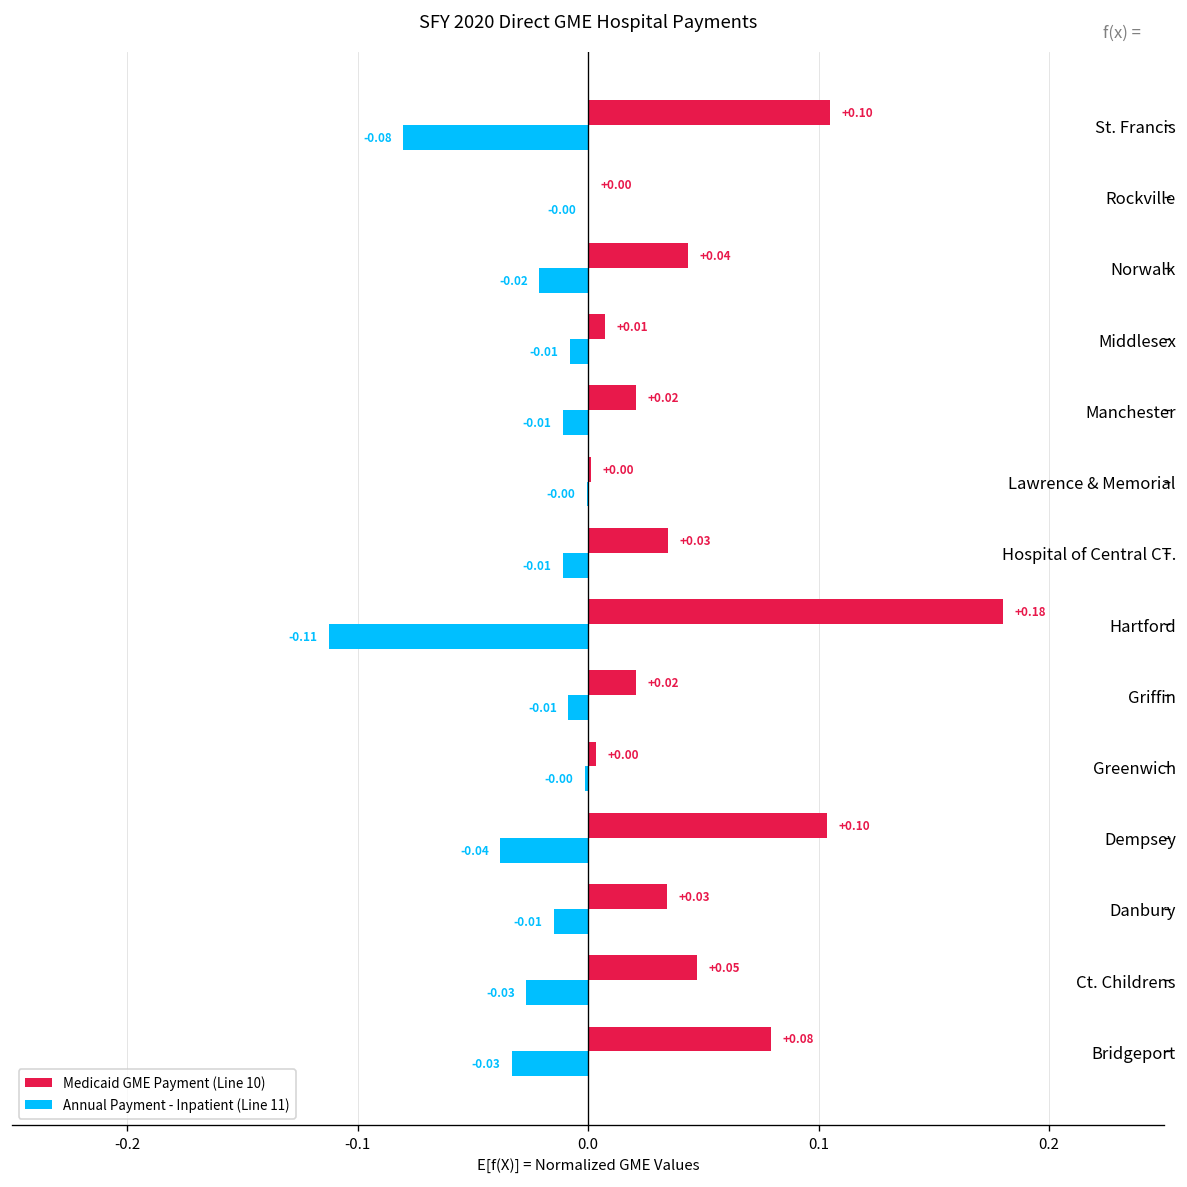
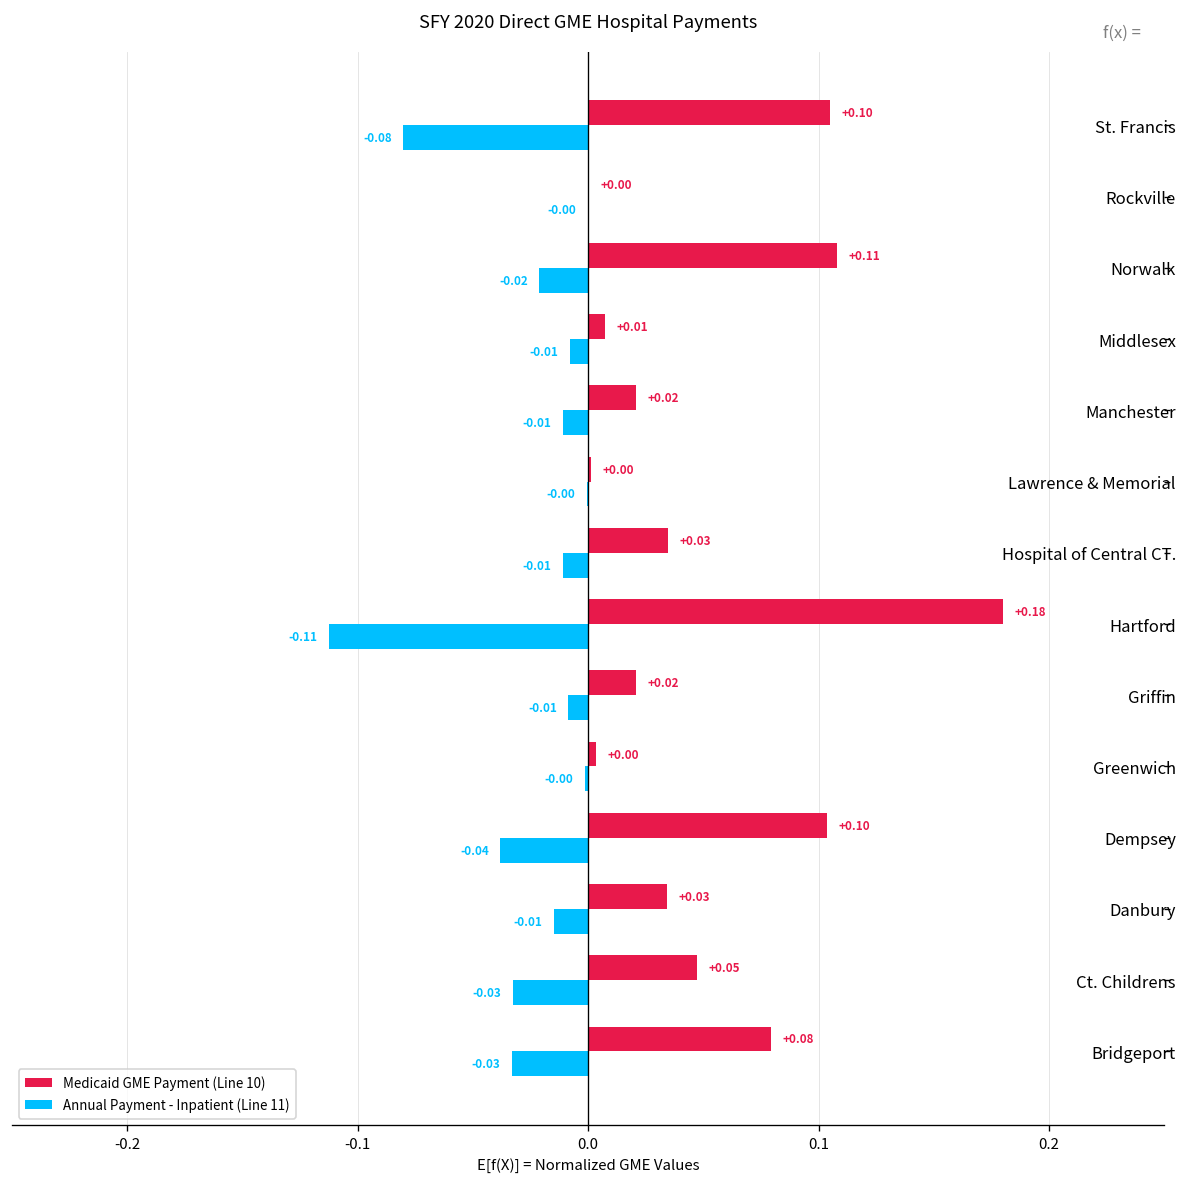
Medicaid GME Payment (Line 10), Norwalk: +0.04 -> +0.11
Annual Payment - Inpatient (Line 11), Ct. Childrens: -0.027 -> -0.033
